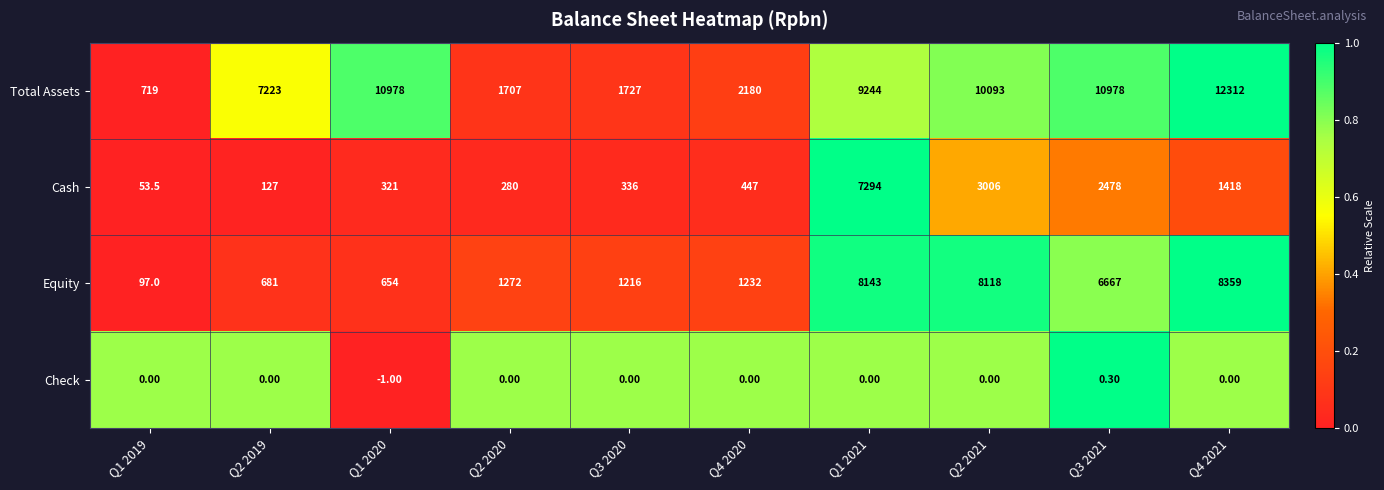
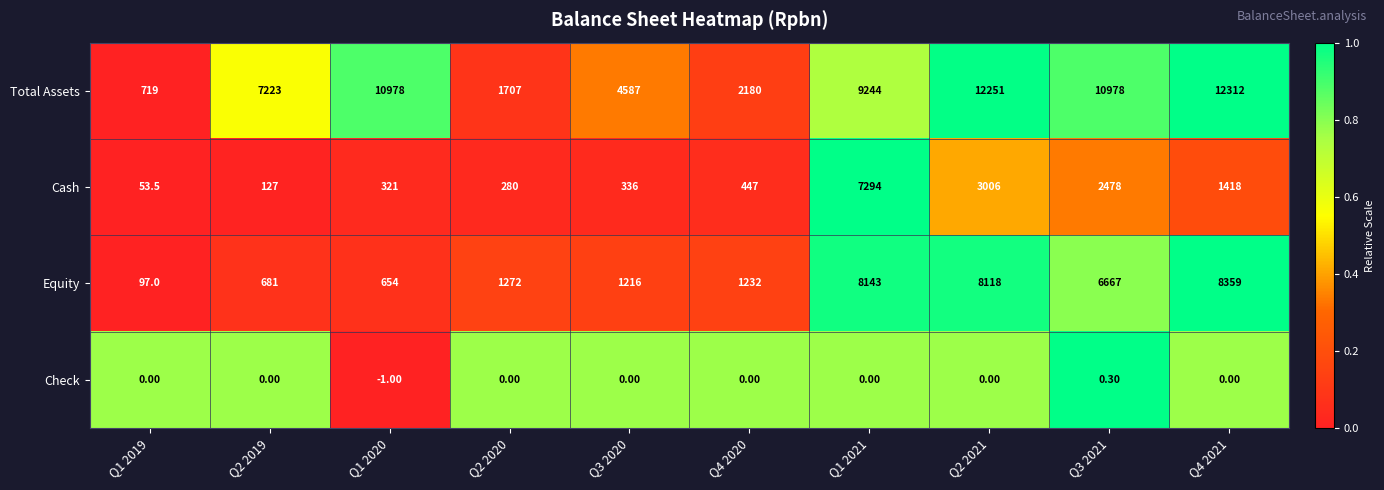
Total Assets, Q3 2020: 1727 -> 4587
Total Assets, Q2 2021: 10093 -> 12251
